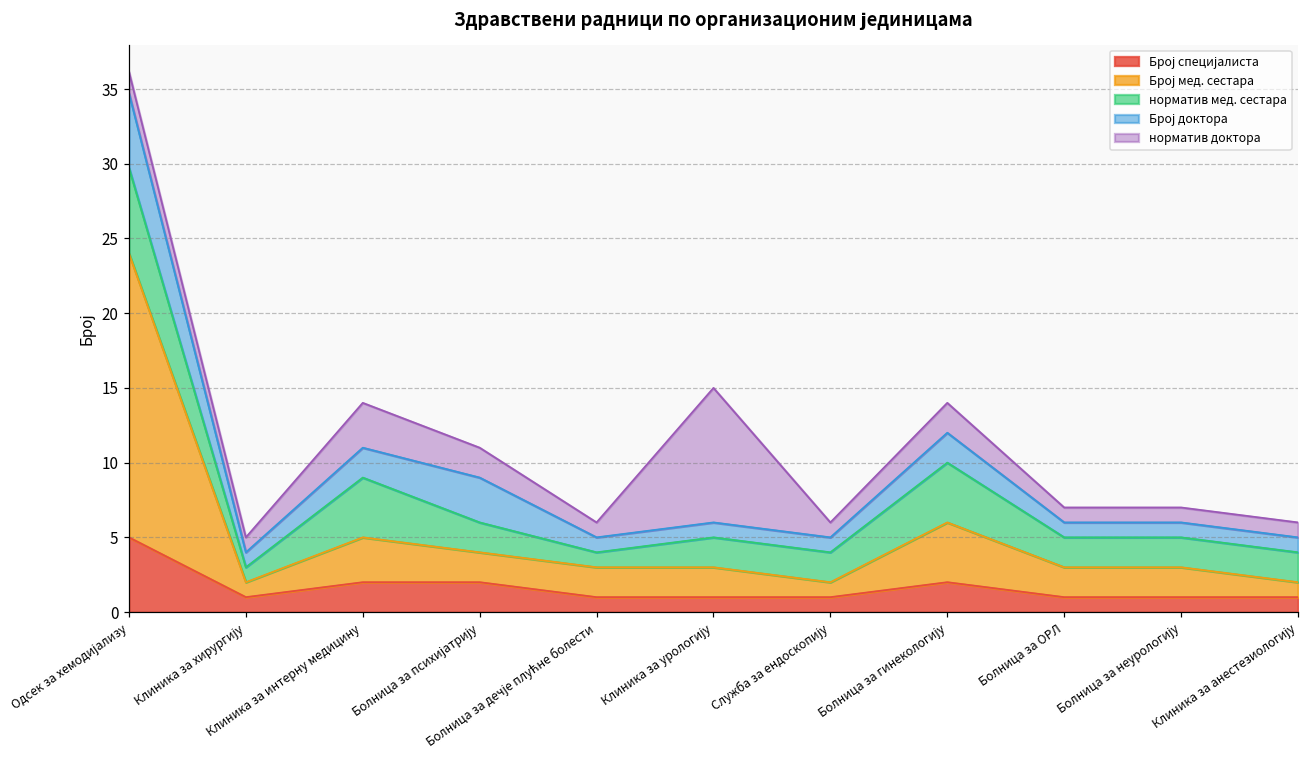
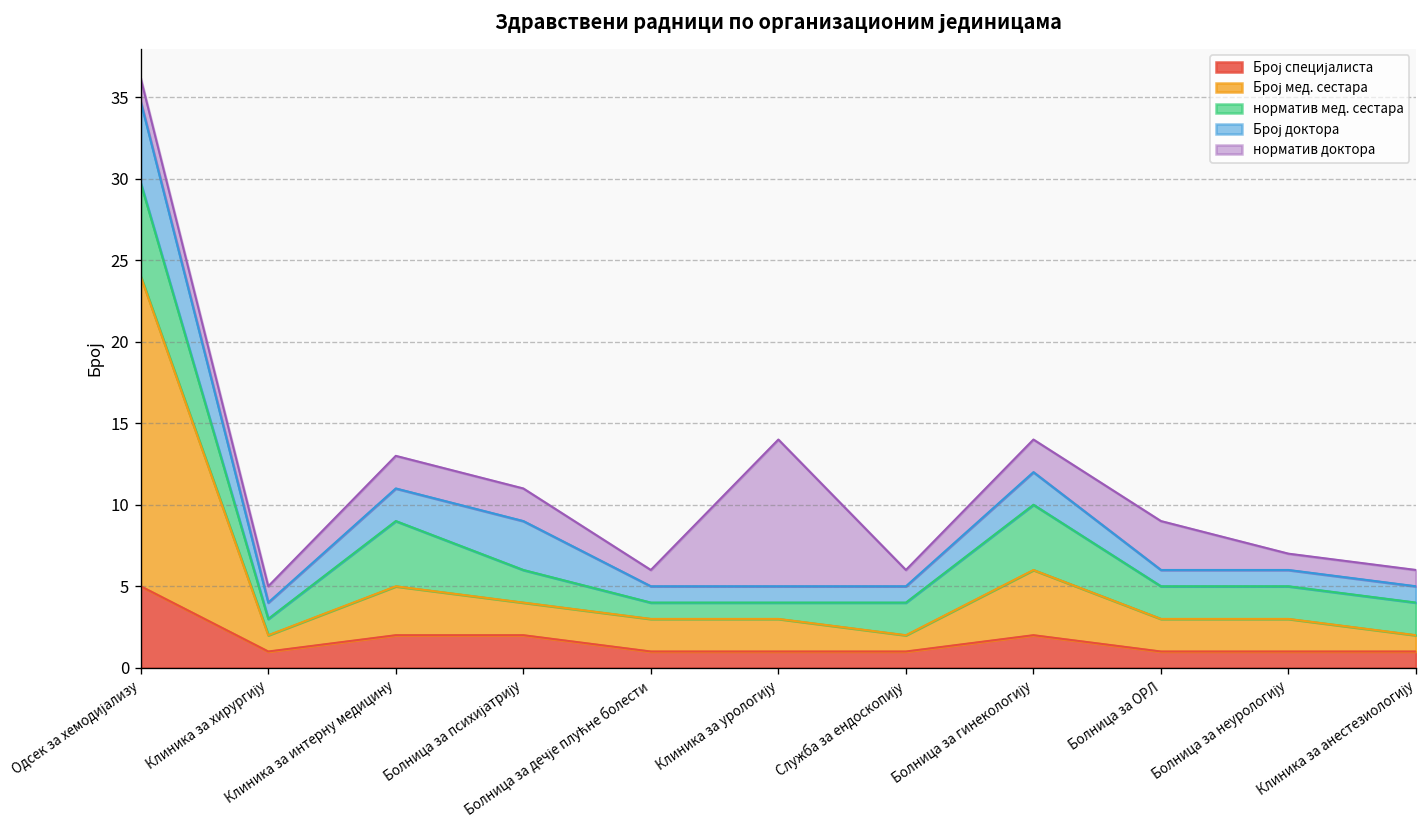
норматив доктора, Клиника за интерну медицину: 3 -> 2
норматив мед. сестара, Клиника за урологију: 2 -> 1
норматив доктора, Болница за ОРЛ: 1 -> 3
